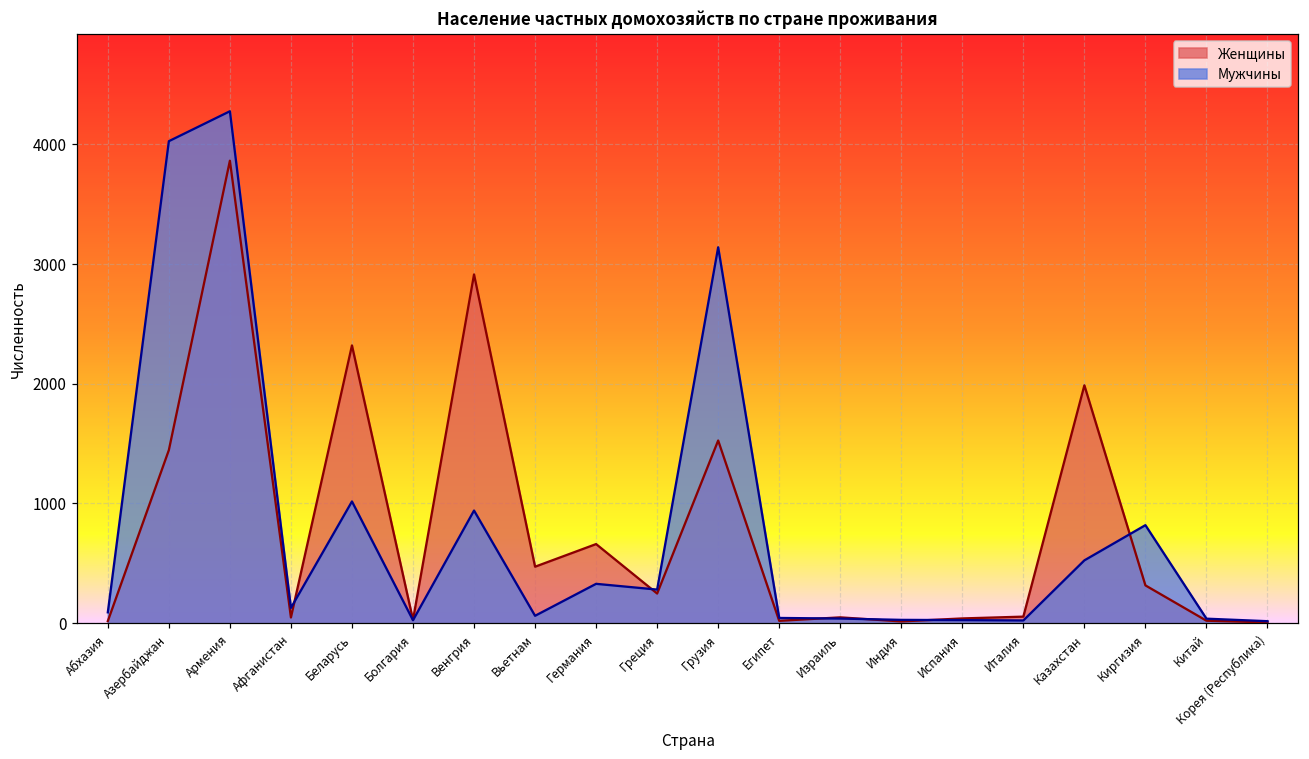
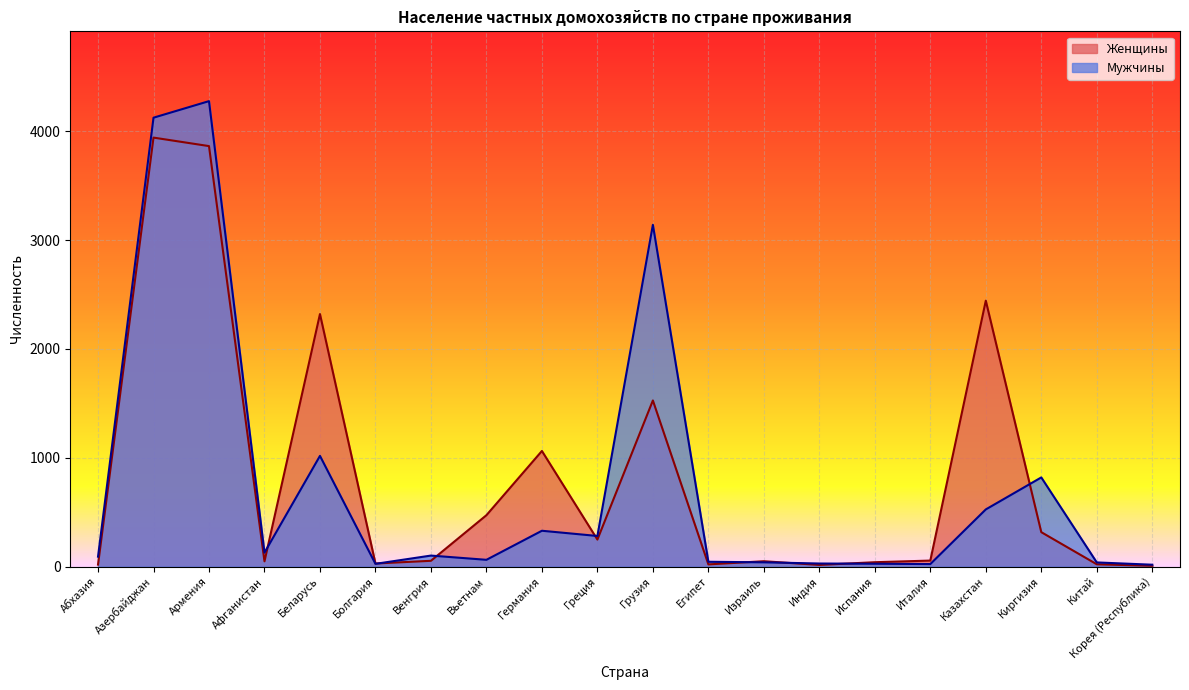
Женщины, Азербайджан: 1450 -> 3940
Мужчины, Азербайджан: 4030 -> 4120
Женщины, Венгрия: 2910 -> 50
Мужчины, Венгрия: 940 -> 100
Женщины, Германия: 660 -> 1060
Женщины, Казахстан: 1990 -> 2440
